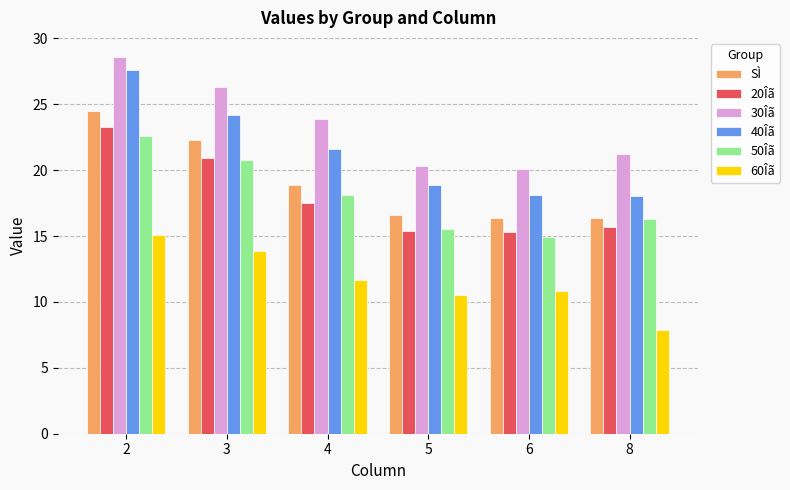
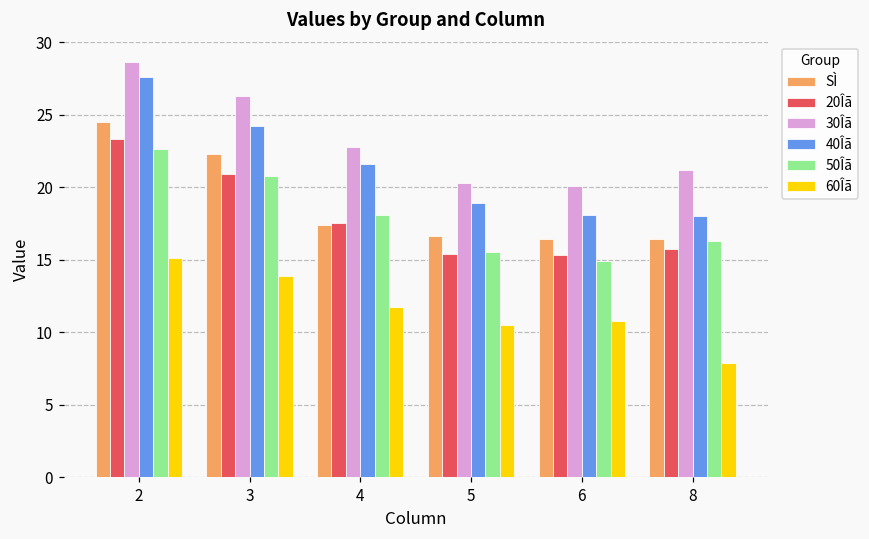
SÌ, 4: 18.9 -> 17.4
30Îã, 4: 23.9 -> 22.8
